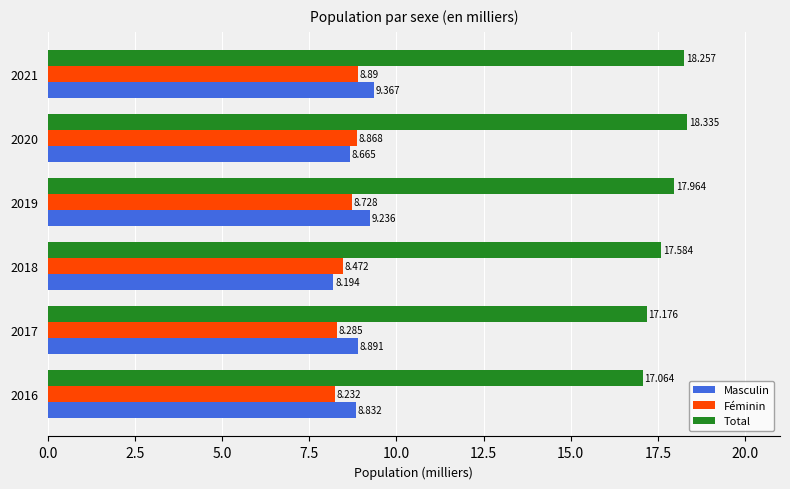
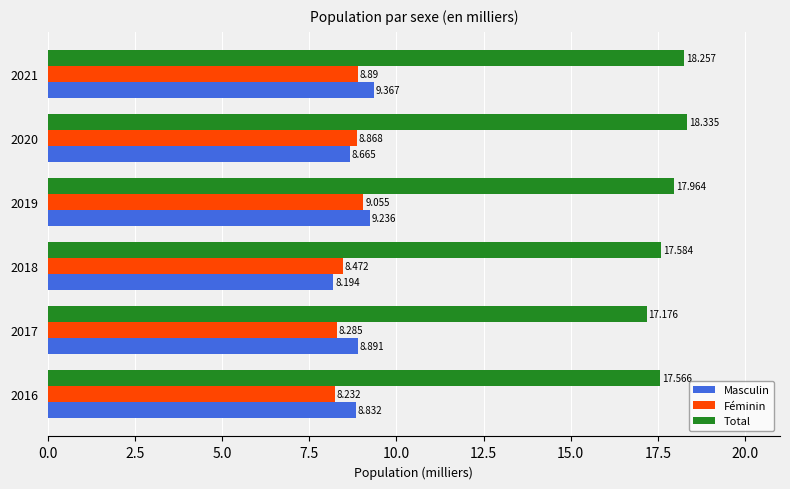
Féminin, 2019: 8.728 -> 9.055
Total, 2016: 17.064 -> 17.566
